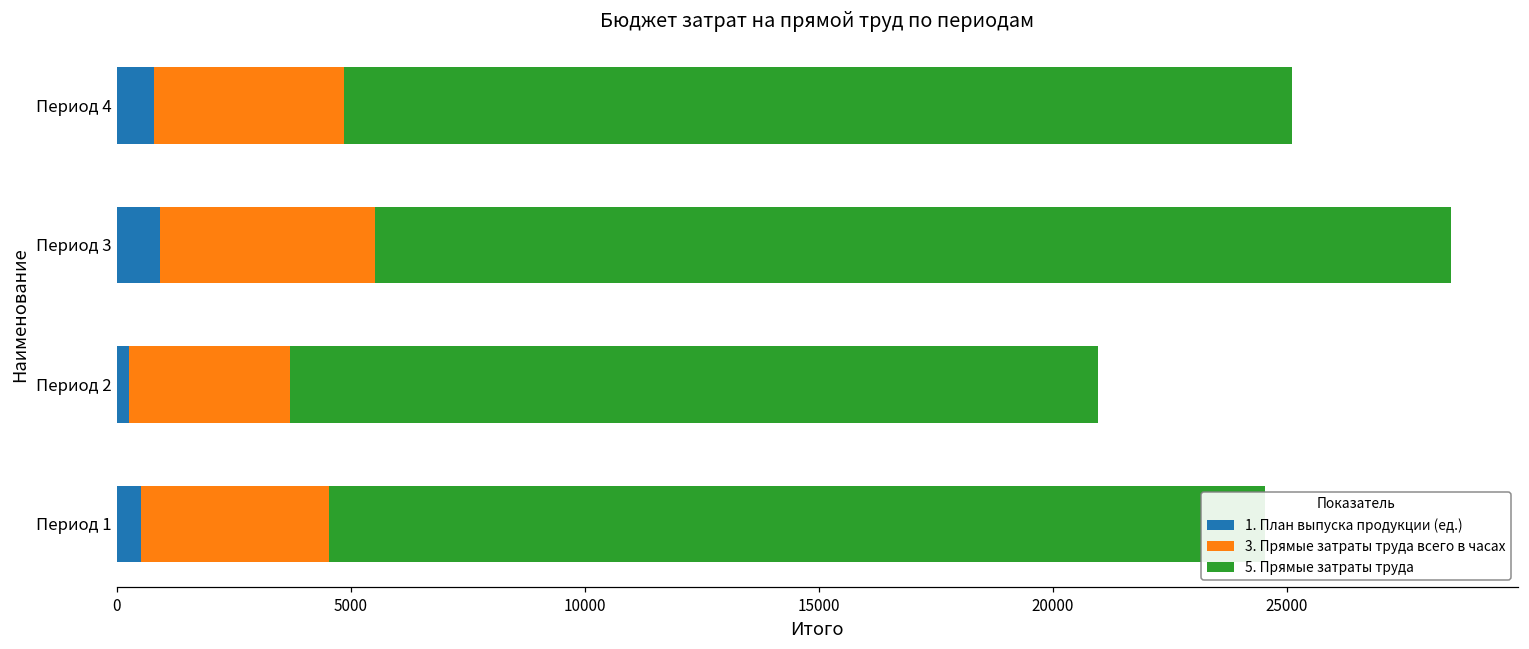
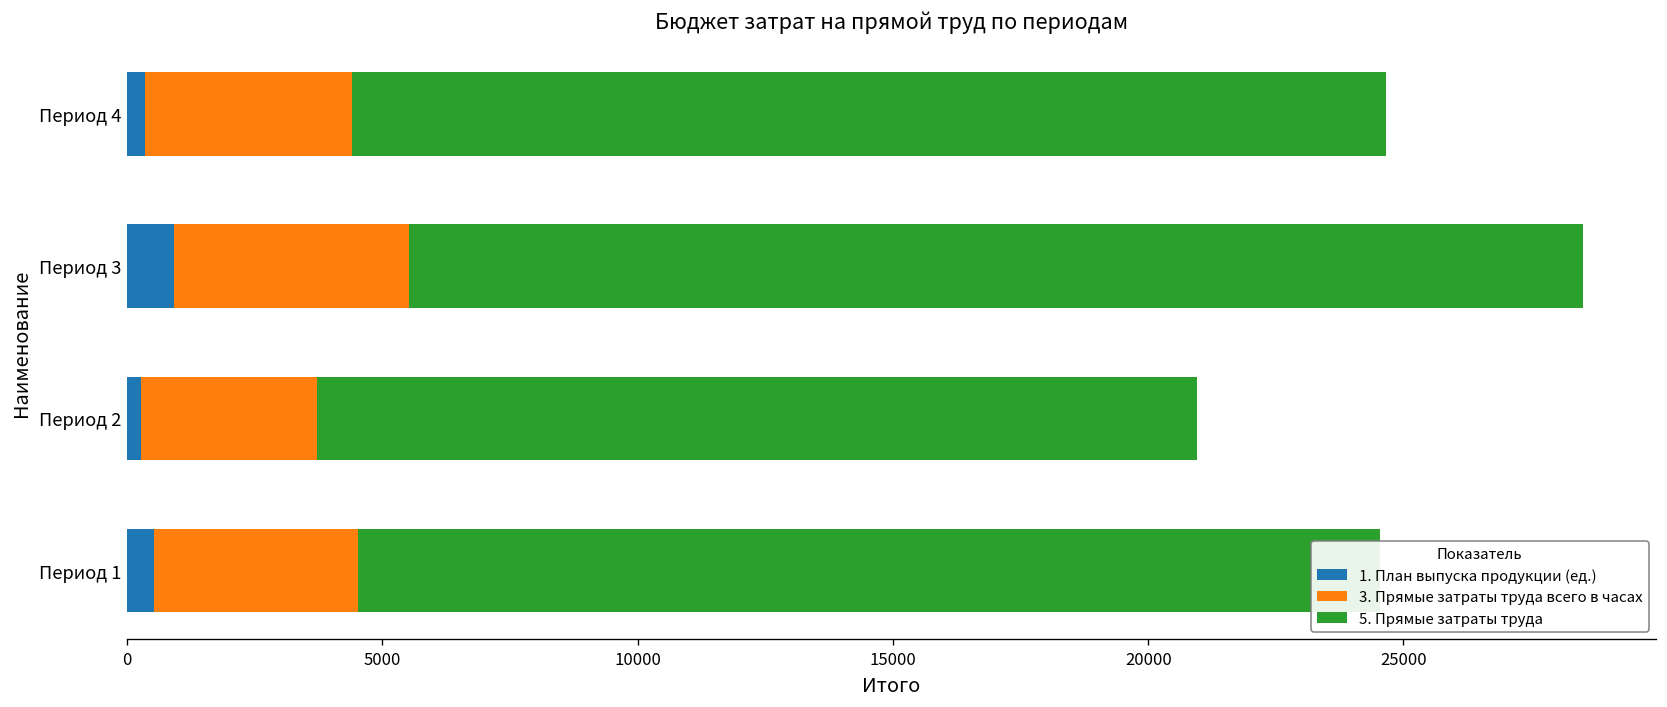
1. План выпуска продукции (ед.), Период 4: 800 -> 300
